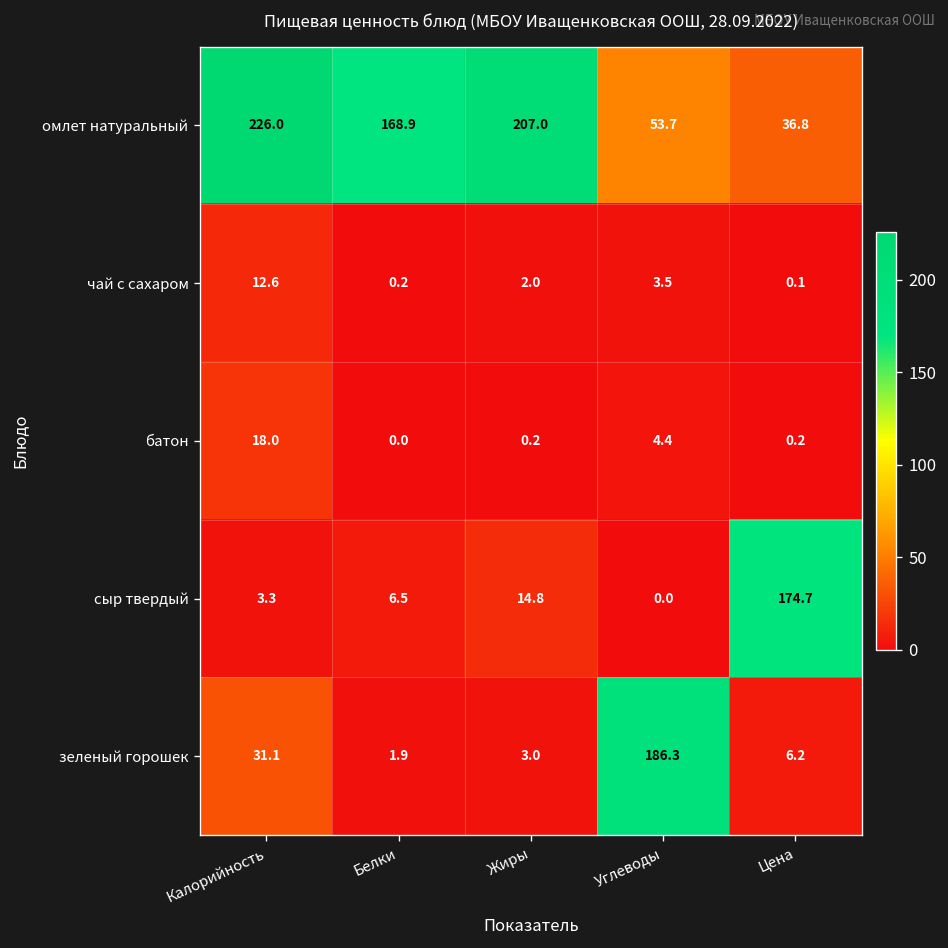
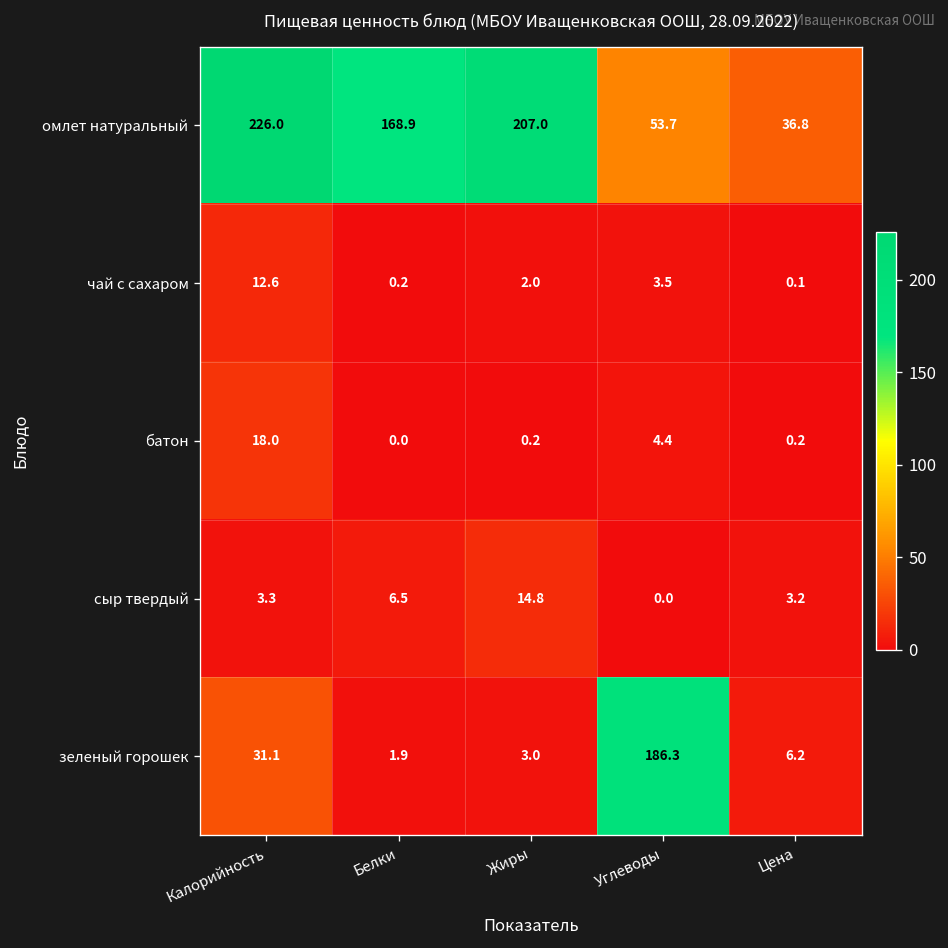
сыр твердый, Цена: 174.7 -> 3.2
